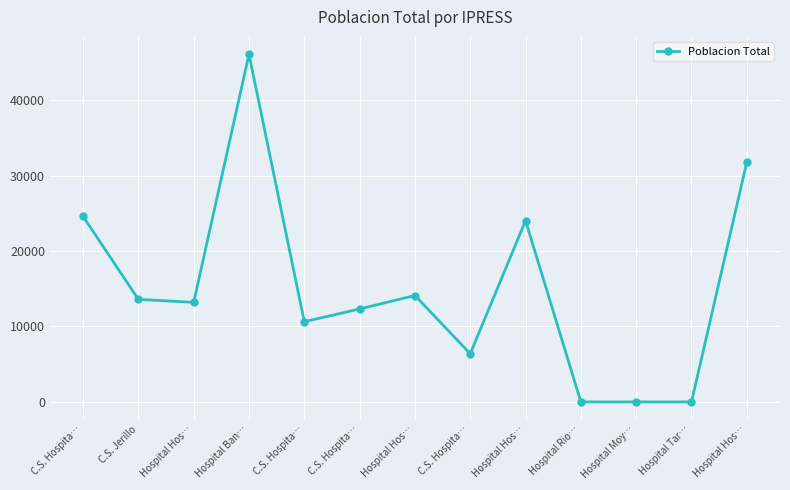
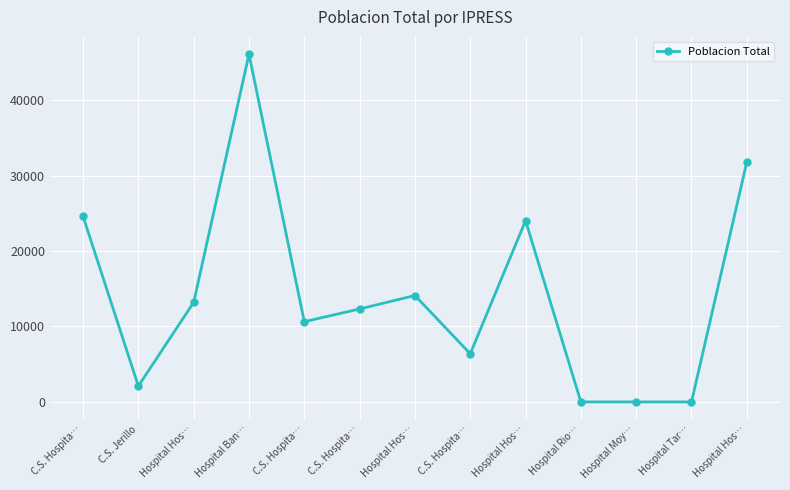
C.S. Jerillo: 14000 -> 2000
